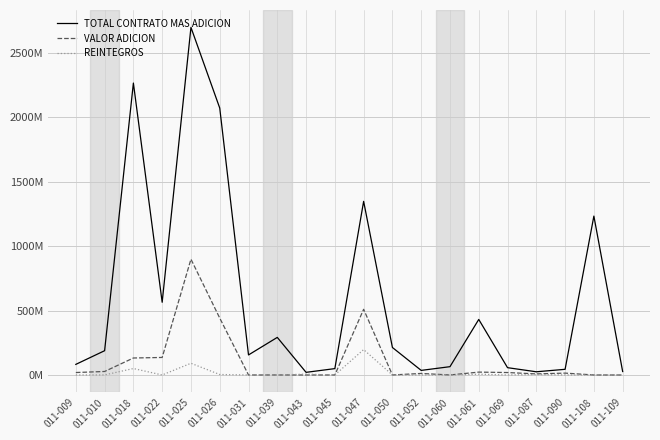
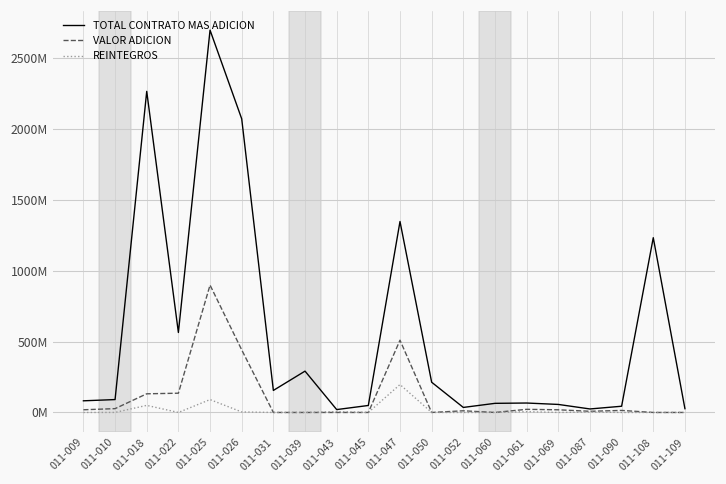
TOTAL CONTRATO MAS ADICION, 011-010: 190000000 -> 90000000
TOTAL CONTRATO MAS ADICION, 011-061: 430000000 -> 70000000
